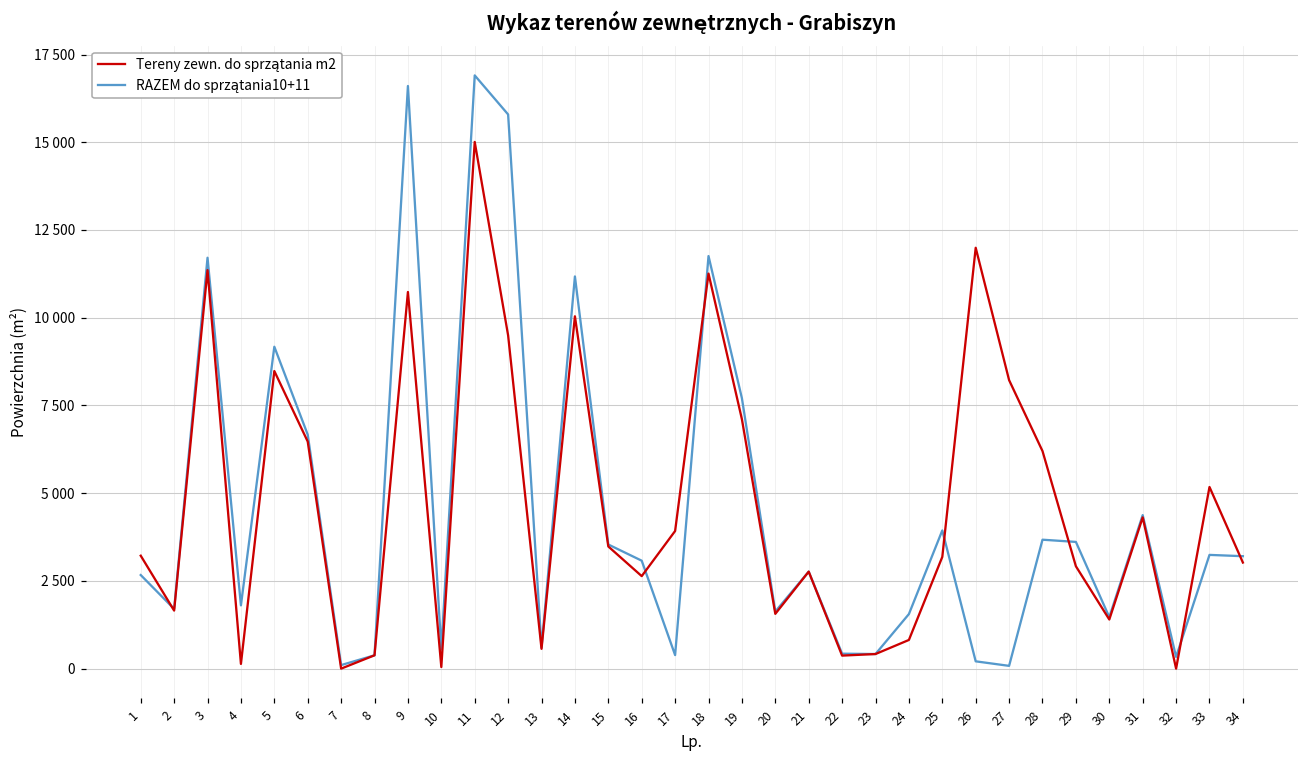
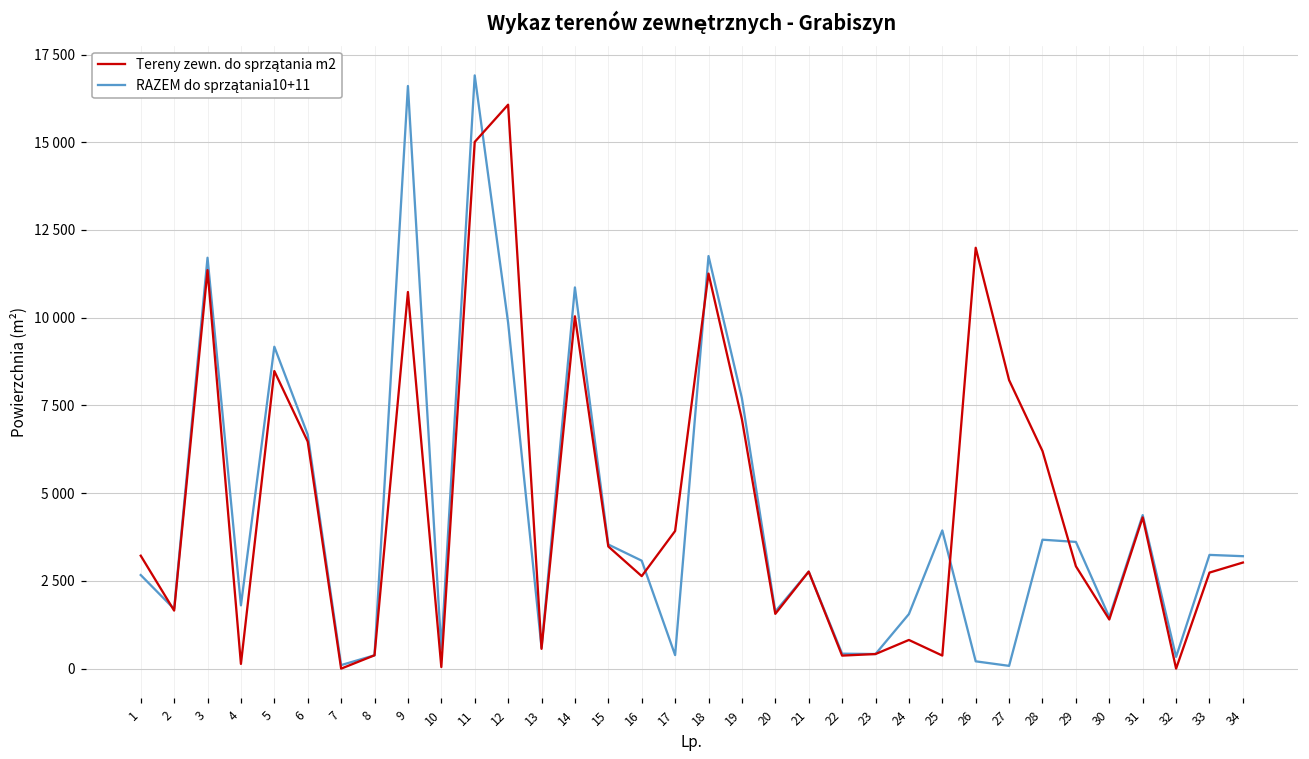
Tereny zewn. do sprzątania m2, 12: 9500 -> 16100
RAZEM do sprzątania10+11, 12: 15800 -> 9900
RAZEM do sprzątania10+11, 14: 11200 -> 10900
Tereny zewn. do sprzątania m2, 25: 3200 -> 400
Tereny zewn. do sprzątania m2, 33: 5200 -> 2700
